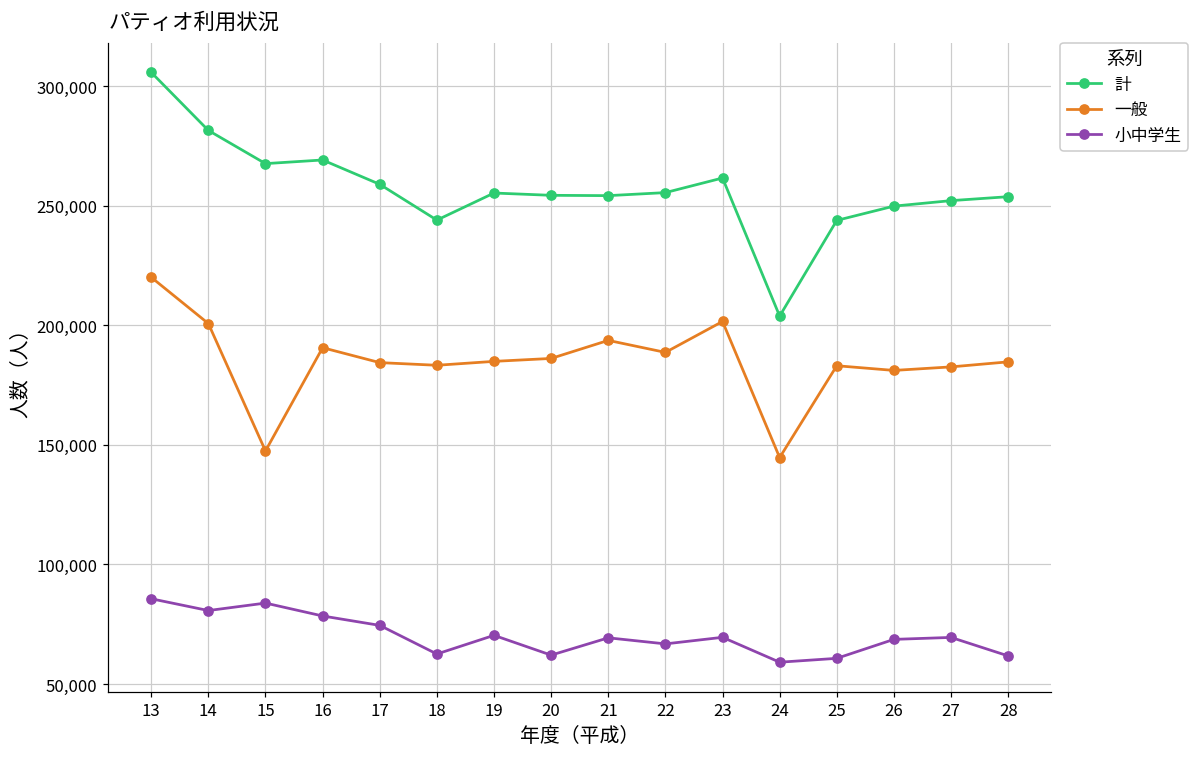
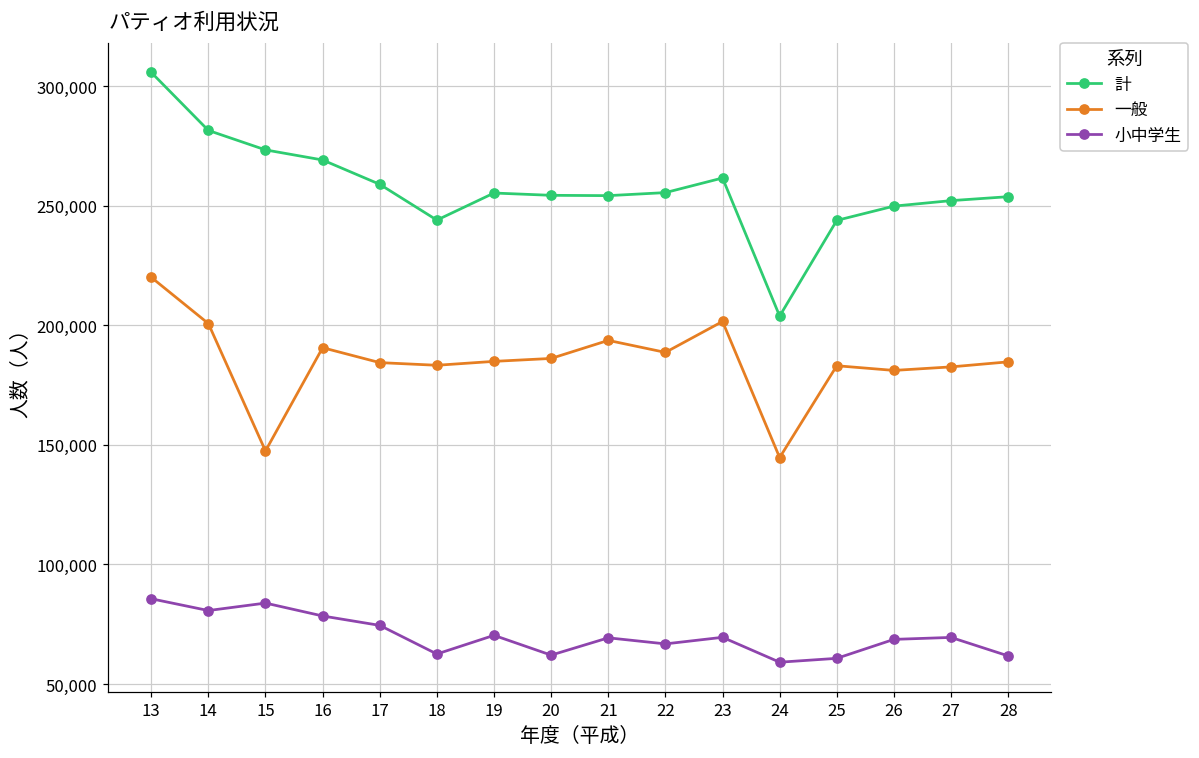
計, 15: 268,000 -> 273,000
